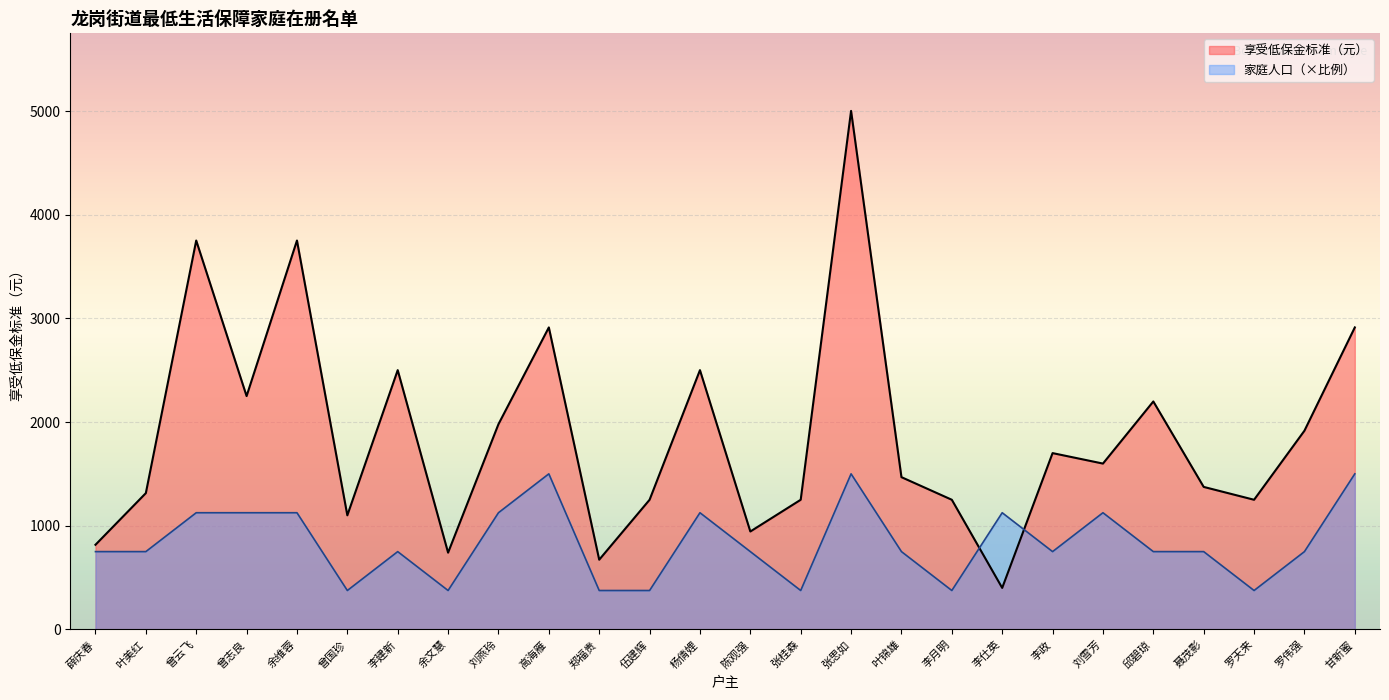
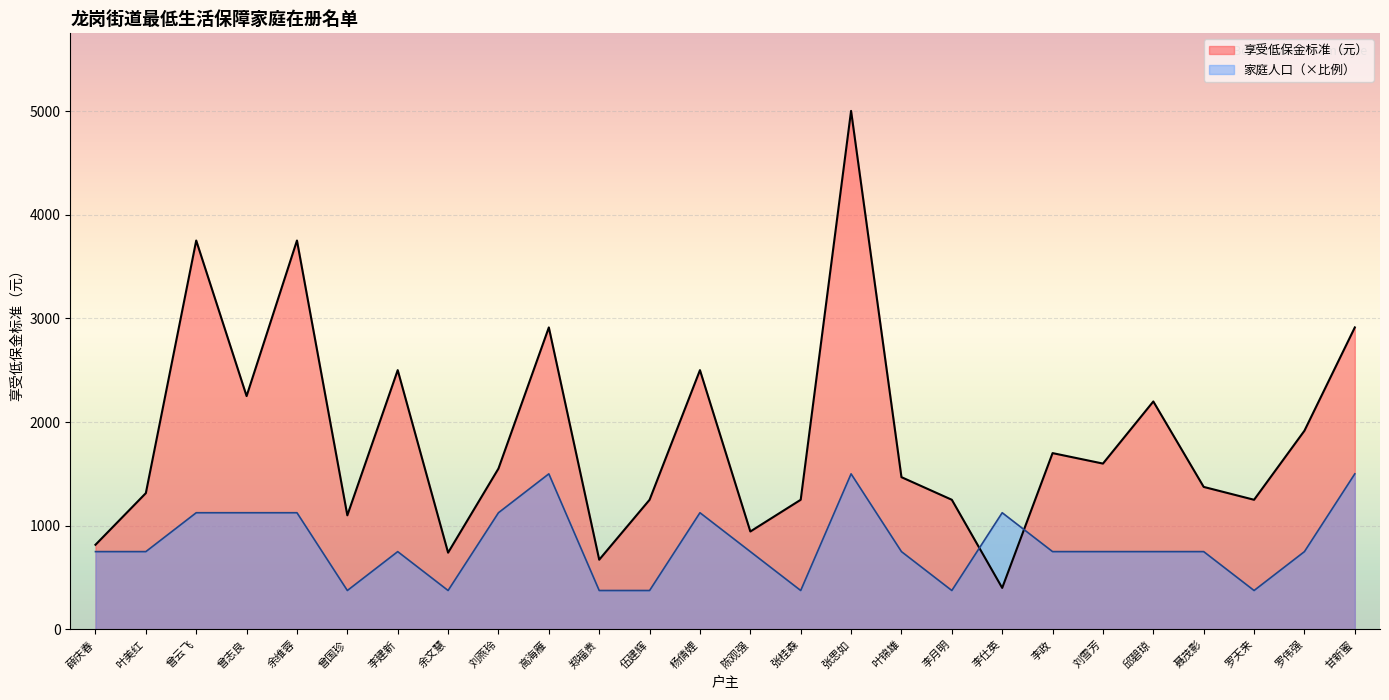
享受低保金标准（元）, 刘燕玲: 1980 -> 1550
家庭人口（×比例）, 刘雪芳: 1130 -> 750
